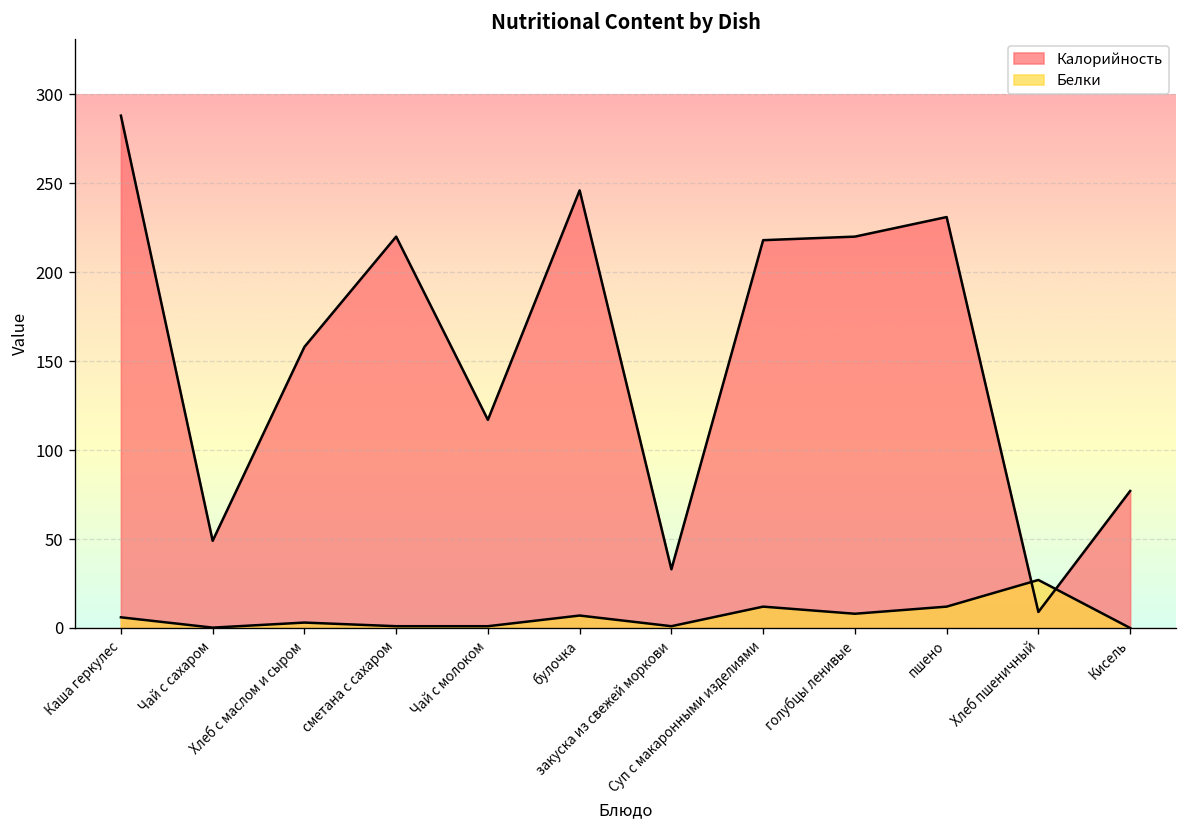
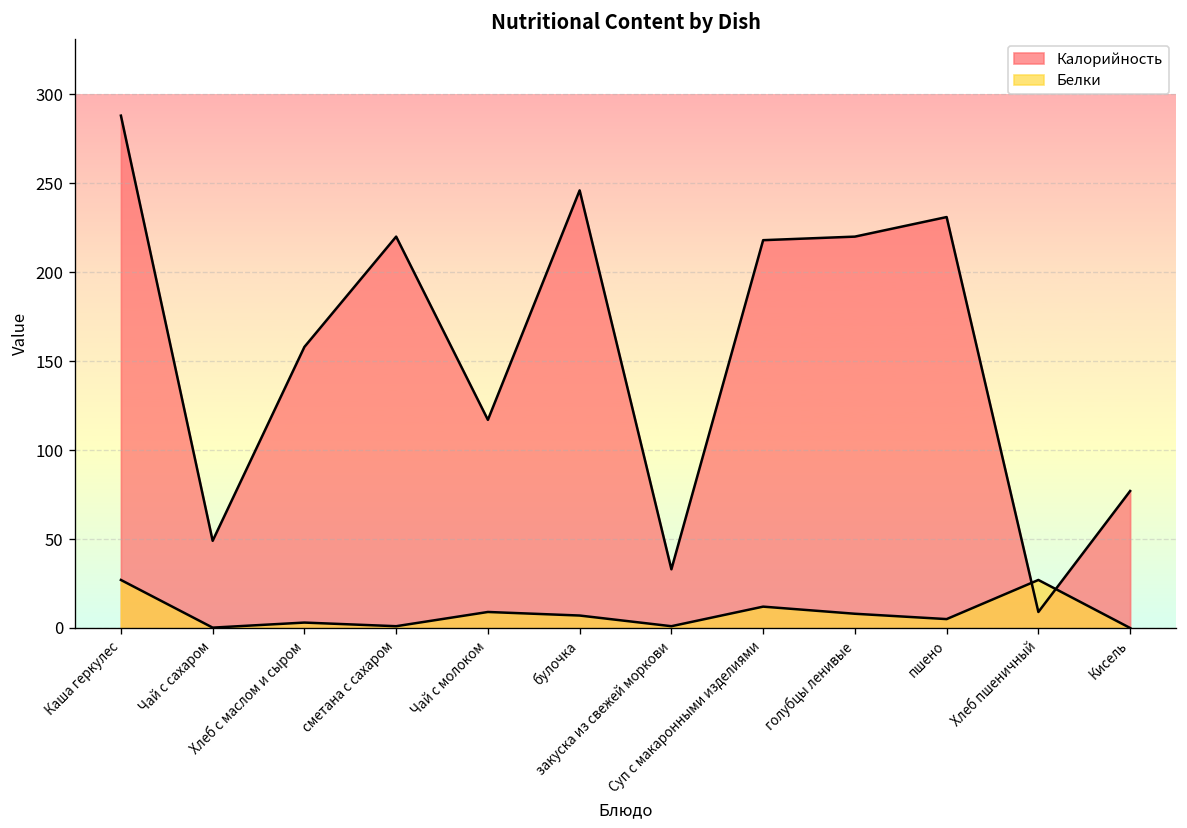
Белки, Каша геркулес: 6 -> 27
Белки, Чай с молоком: 1 -> 9
Белки, пшено: 12 -> 5
